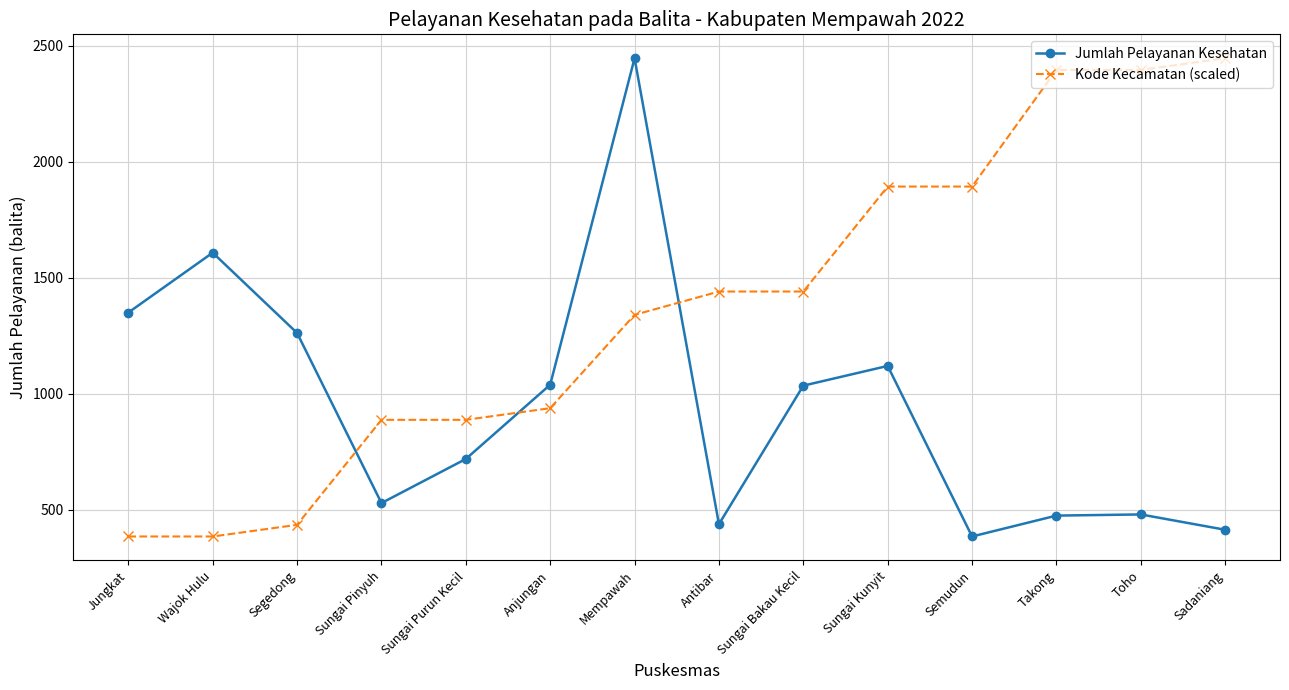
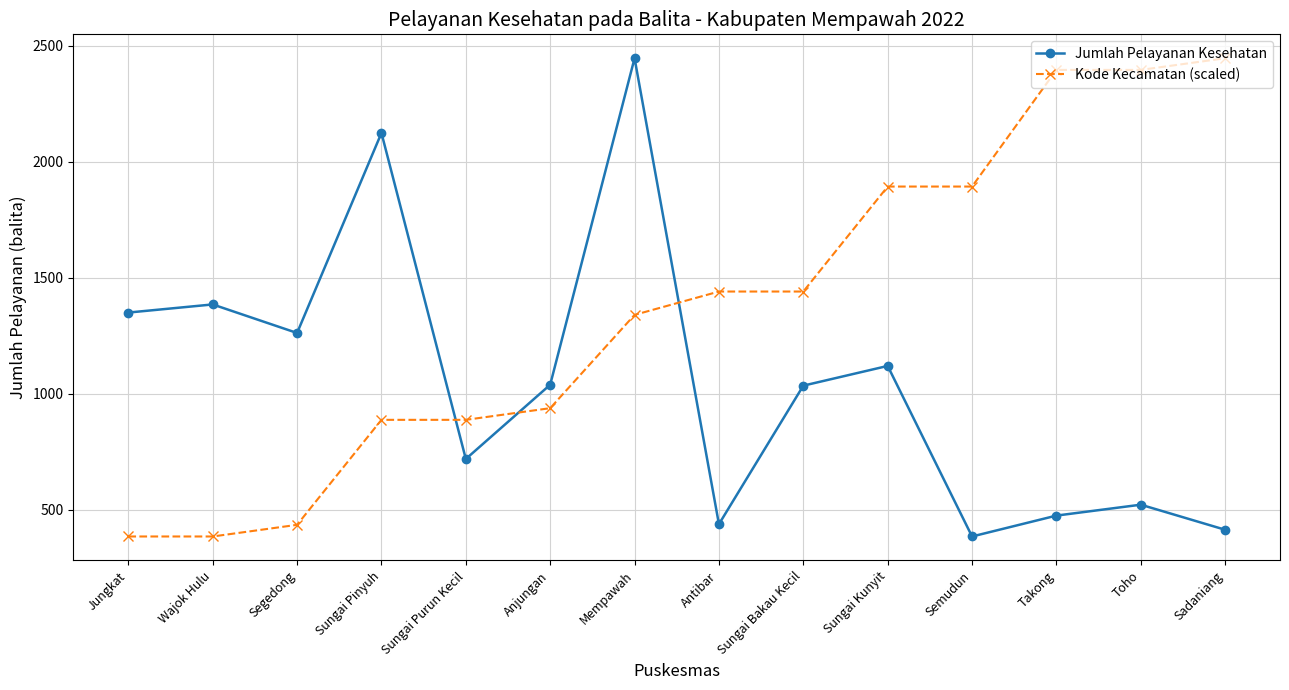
Jumlah Pelayanan Kesehatan, Wajok Hulu: 1610 -> 1390
Jumlah Pelayanan Kesehatan, Sungai Pinyuh: 530 -> 2120
Jumlah Pelayanan Kesehatan, Toho: 480 -> 520
